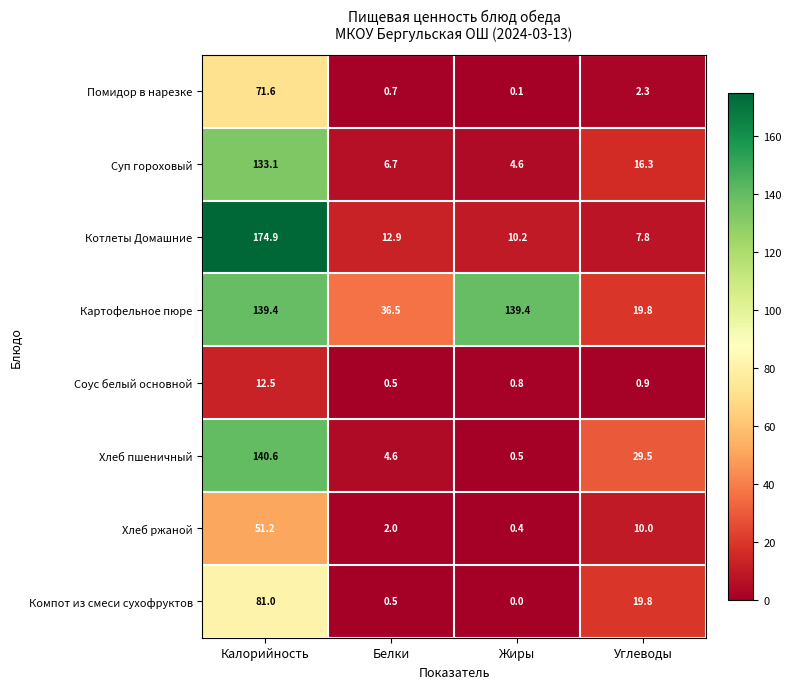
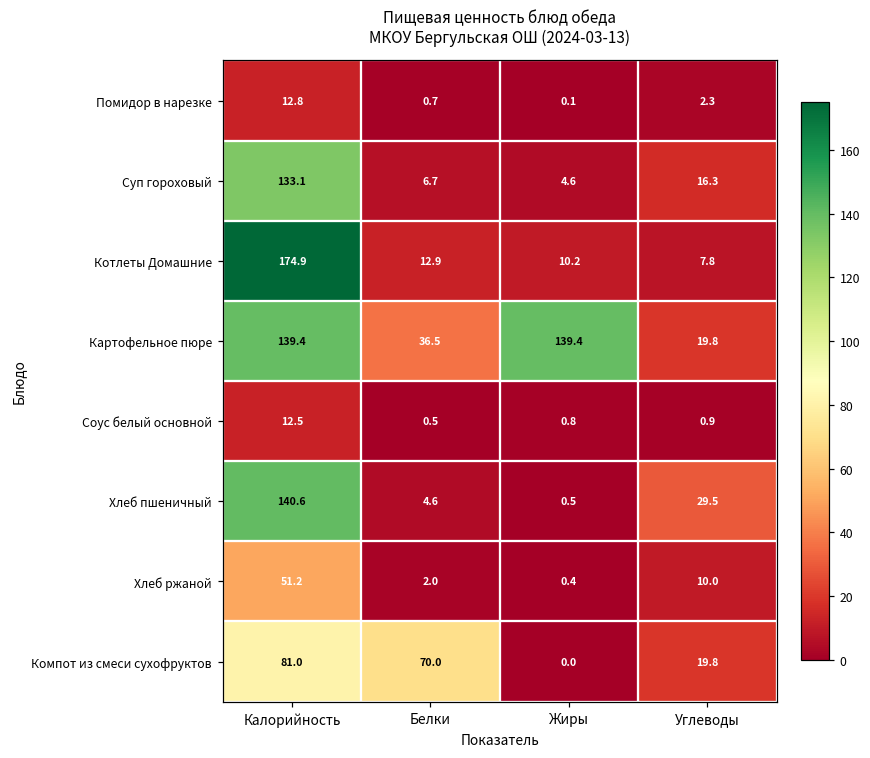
Помидор в нарезке, Калорийность: 71.6 -> 12.8
Компот из смеси сухофруктов, Белки: 0.5 -> 70.0
